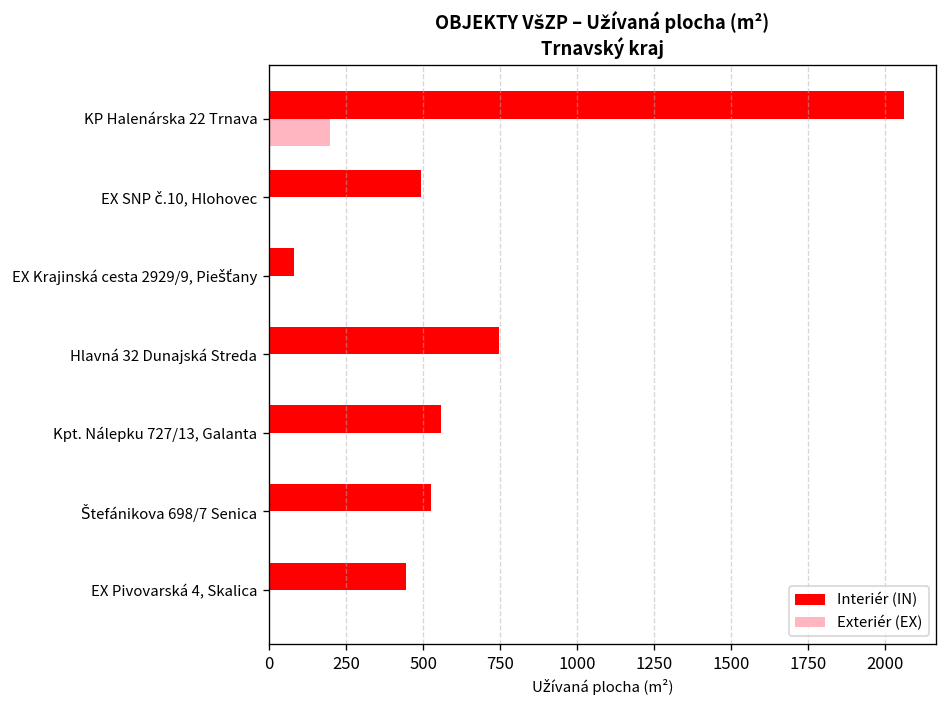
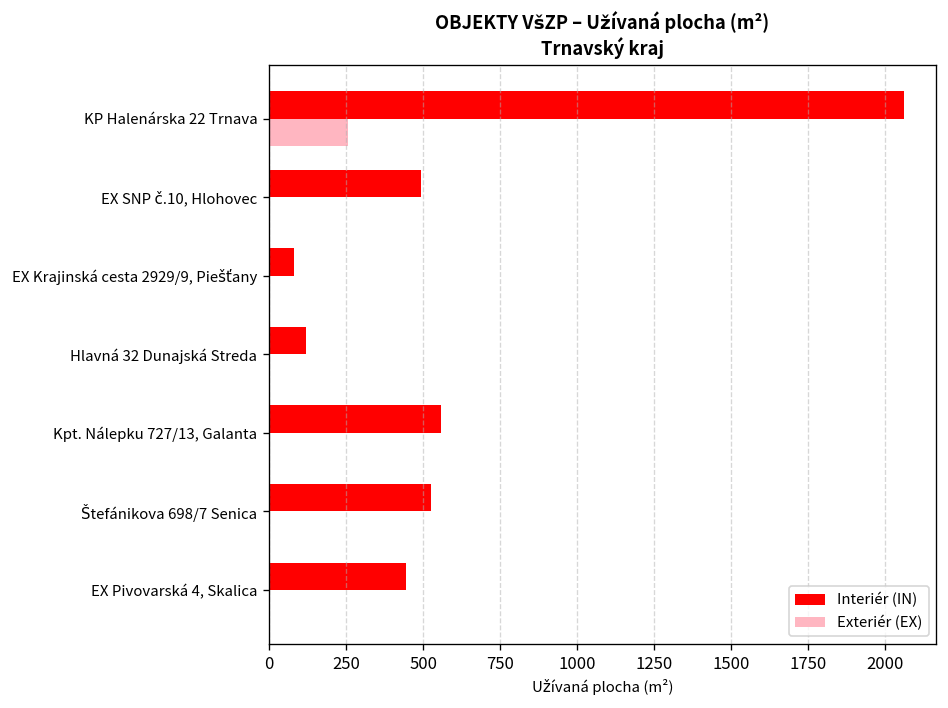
Exteriér (EX), KP Halenárska 22 Trnava: 200 -> 260
Interiér (IN), Hlavná 32 Dunajská Streda: 750 -> 120
